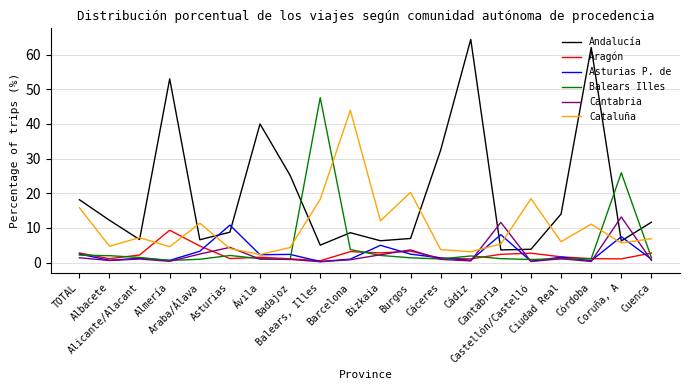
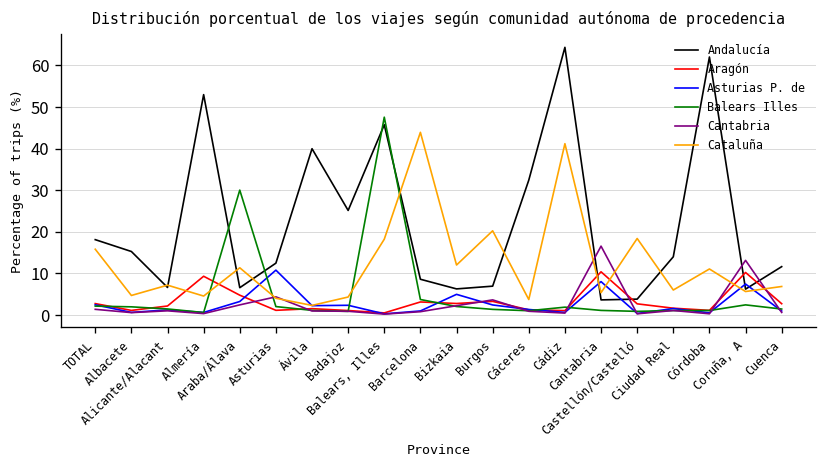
Andalucía, Albacete: 12 -> 15
Balears Illes, Araba/Álava: 1 -> 30
Andalucía, Asturias: 9 -> 12
Andalucía, Balears, Illes: 5 -> 46
Cataluña, Cádiz: 3 -> 41
Aragón, Cantabria: 2 -> 10
Cantabria, Cantabria: 12 -> 17
Aragón, Coruña, A: 1 -> 10
Balears Illes, Coruña, A: 26 -> 2
